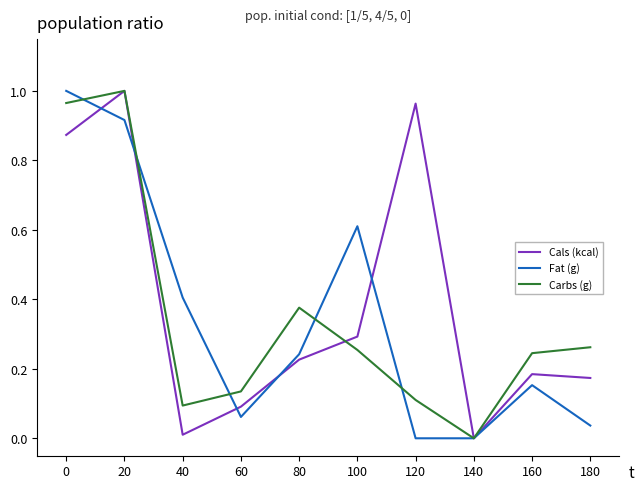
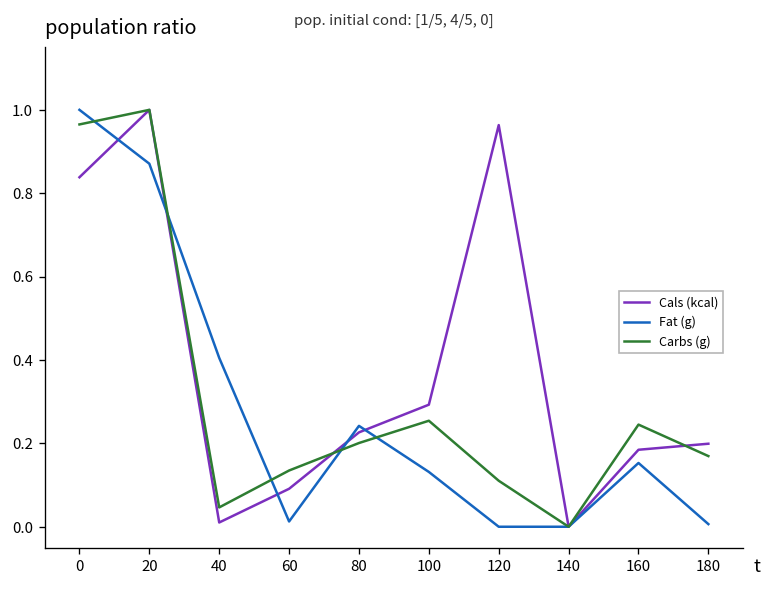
Cals (kcal), 0: 0.87 -> 0.84
Fat (g), 20: 0.92 -> 0.87
Carbs (g), 40: 0.09 -> 0.05
Fat (g), 60: 0.06 -> 0.01
Carbs (g), 80: 0.38 -> 0.20
Fat (g), 100: 0.61 -> 0.13
Cals (kcal), 180: 0.17 -> 0.20
Fat (g), 180: 0.04 -> 0.01
Carbs (g), 180: 0.26 -> 0.17
